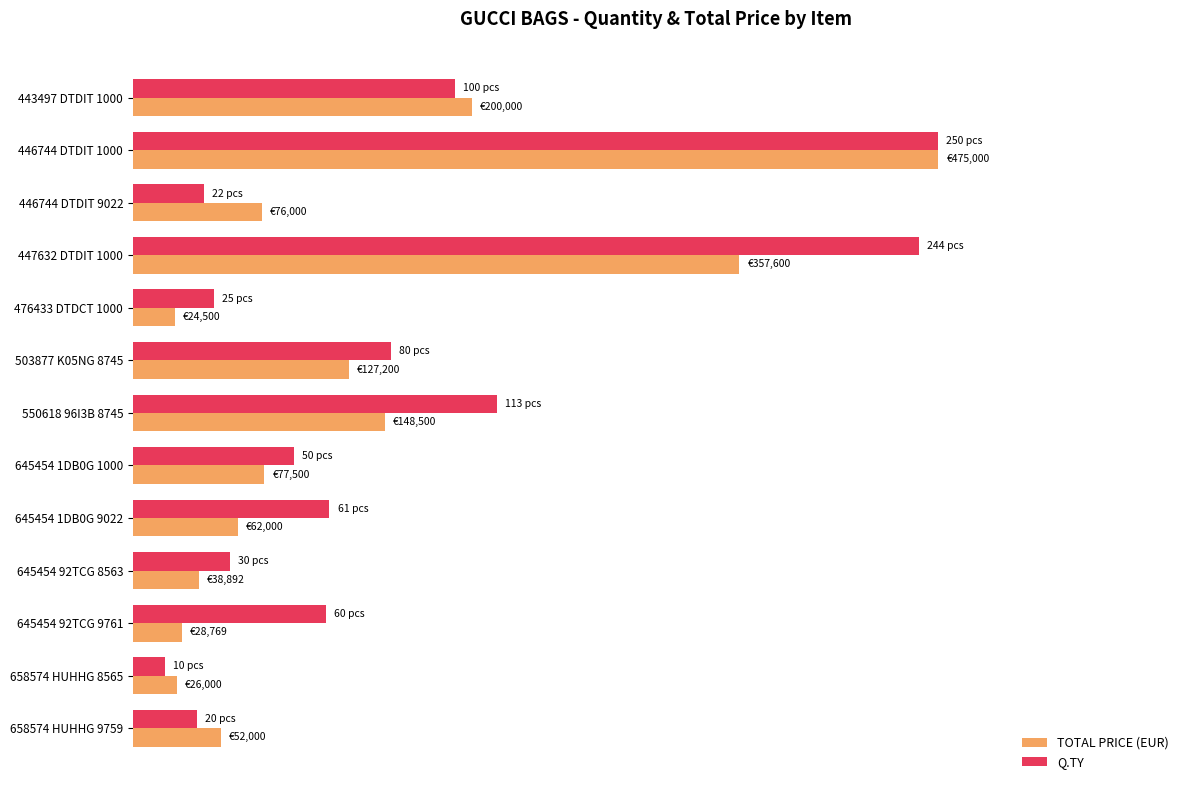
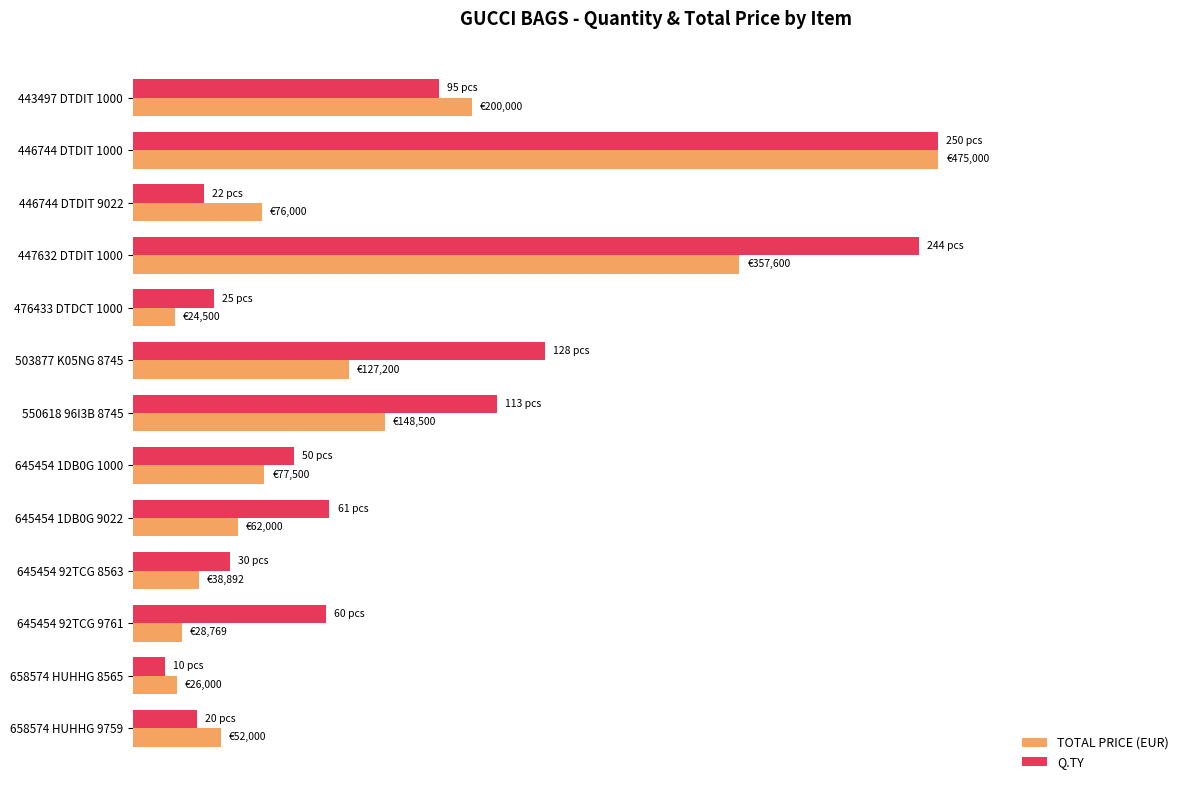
Q.TY, 443497 DTDIT 1000: 100 -> 95
Q.TY, 503877 K05NG 8745: 80 -> 128
